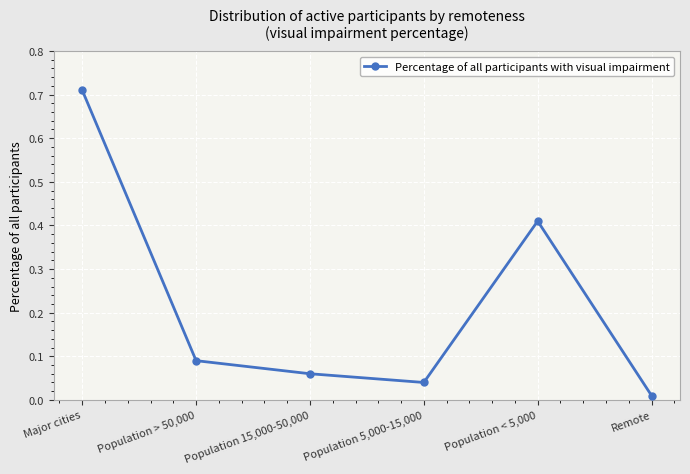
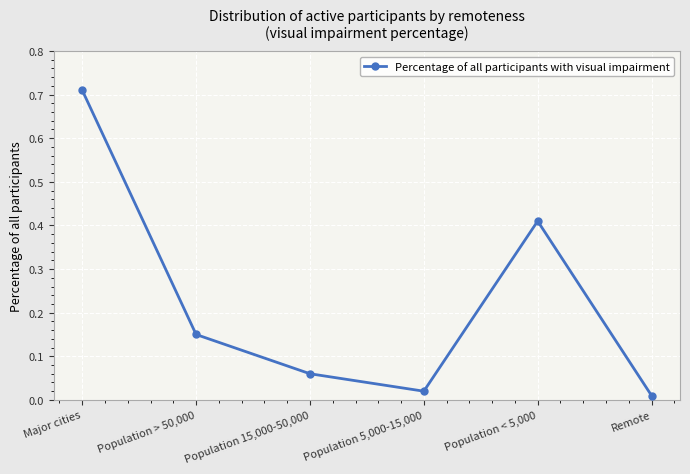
Population > 50,000: 0.09 -> 0.15
Population 5,000-15,000: 0.04 -> 0.02
